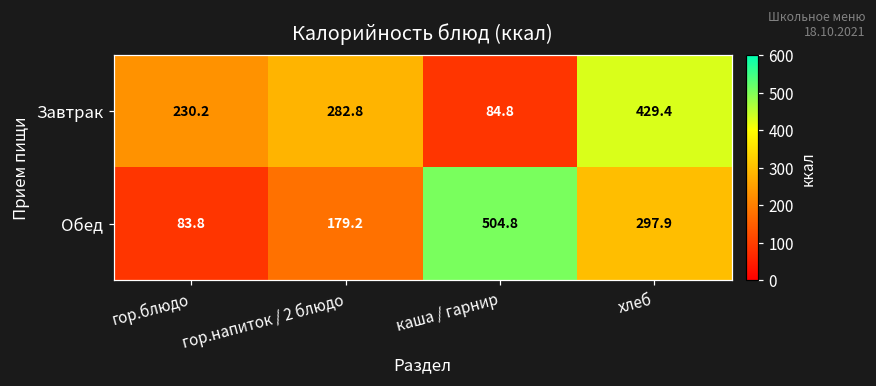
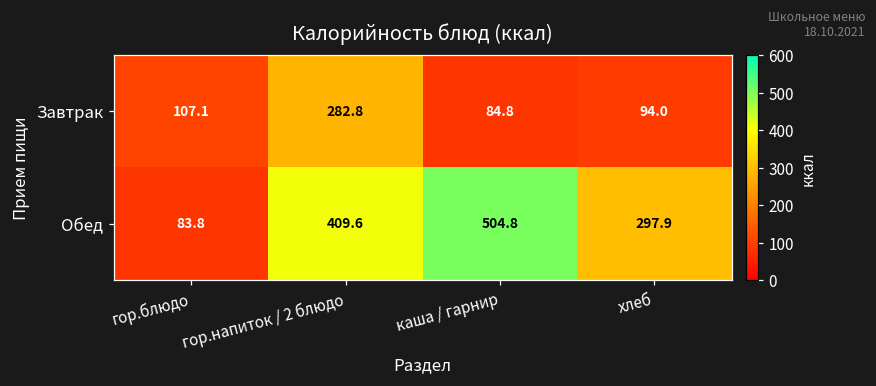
Завтрак, гор.блюдо: 230.2 -> 107.1
Завтрак, хлеб: 429.4 -> 94.0
Обед, гор.напиток / 2 блюдо: 179.2 -> 409.6
